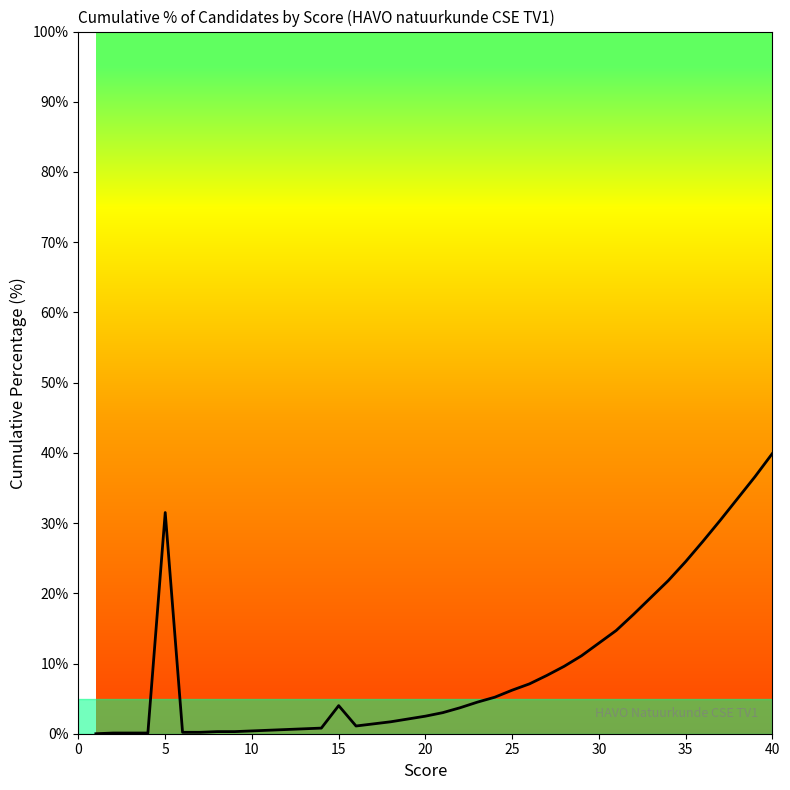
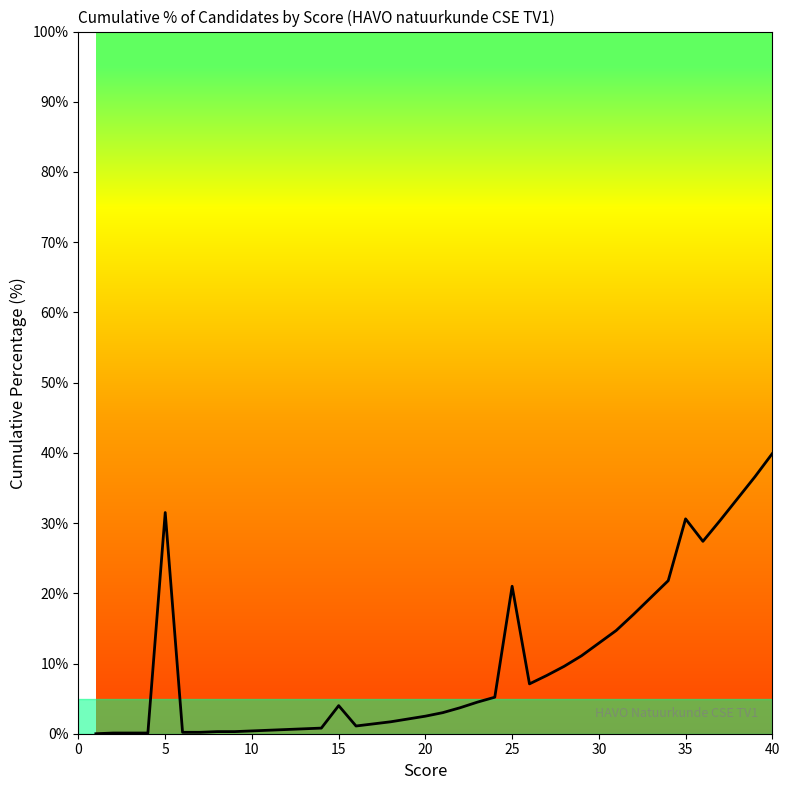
25: 6% -> 21%
35: 25% -> 31%
